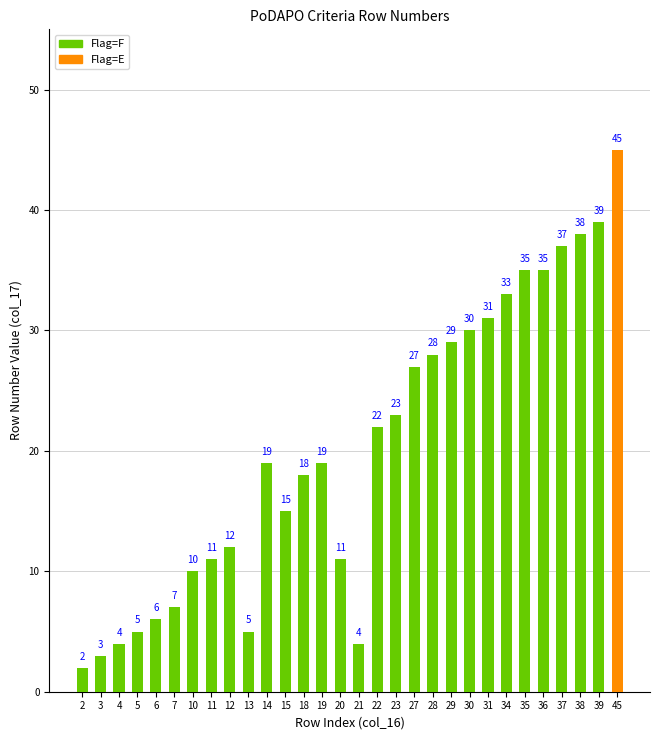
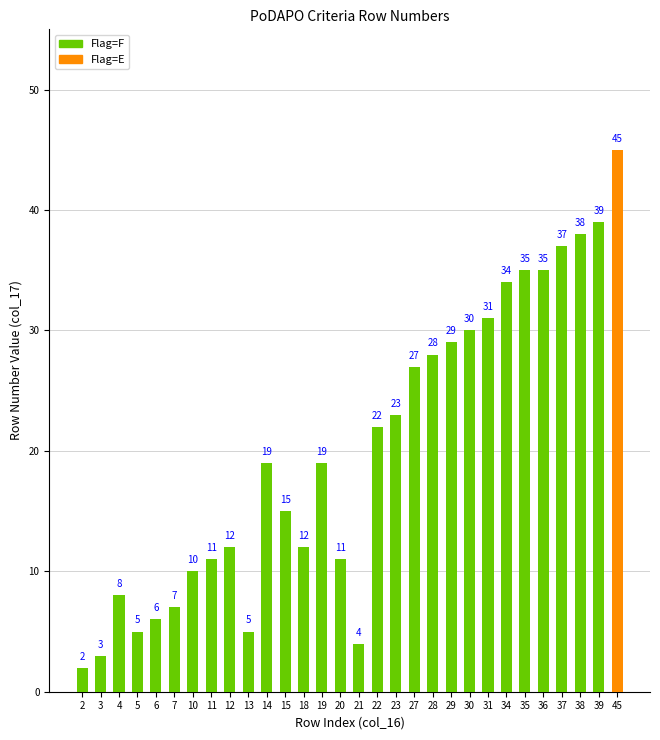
4: 4 -> 8
18: 18 -> 12
34: 33 -> 34
